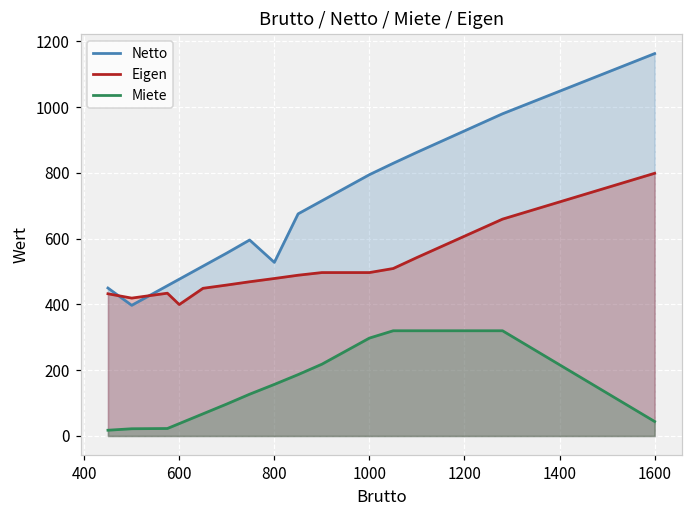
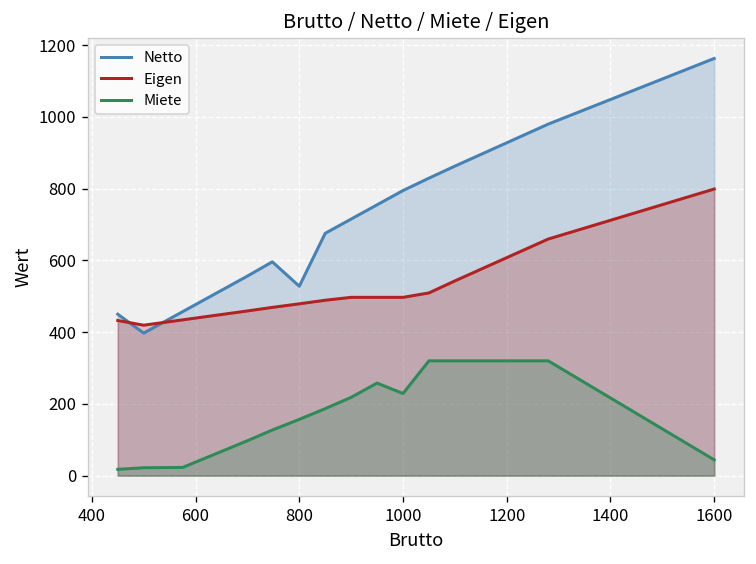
Eigen, 600: 400 -> 440
Miete, 1000: 300 -> 230
